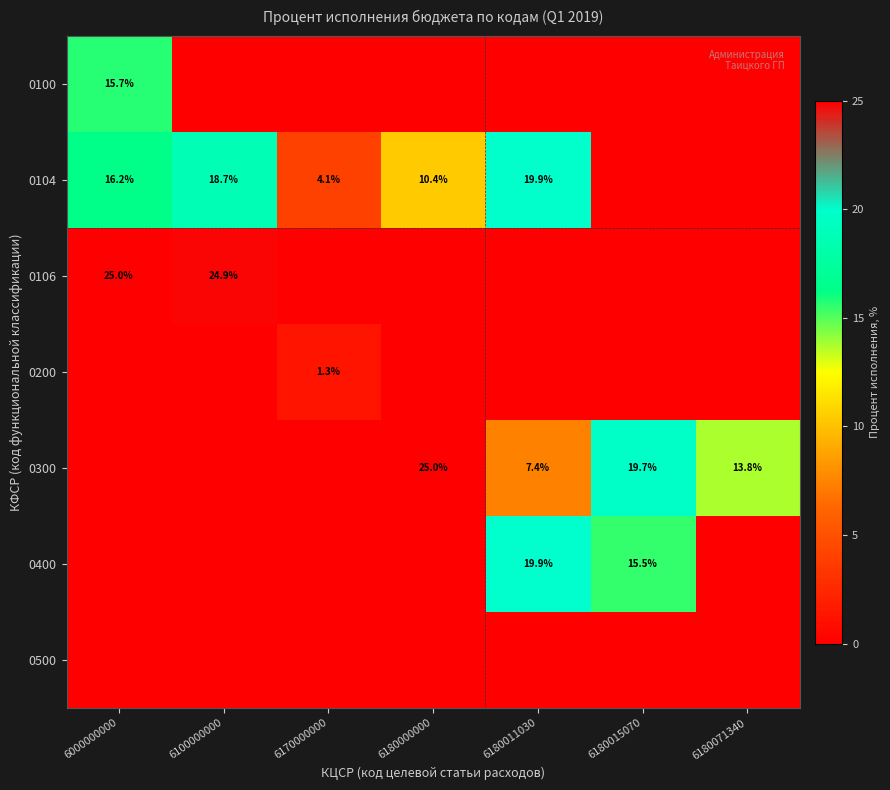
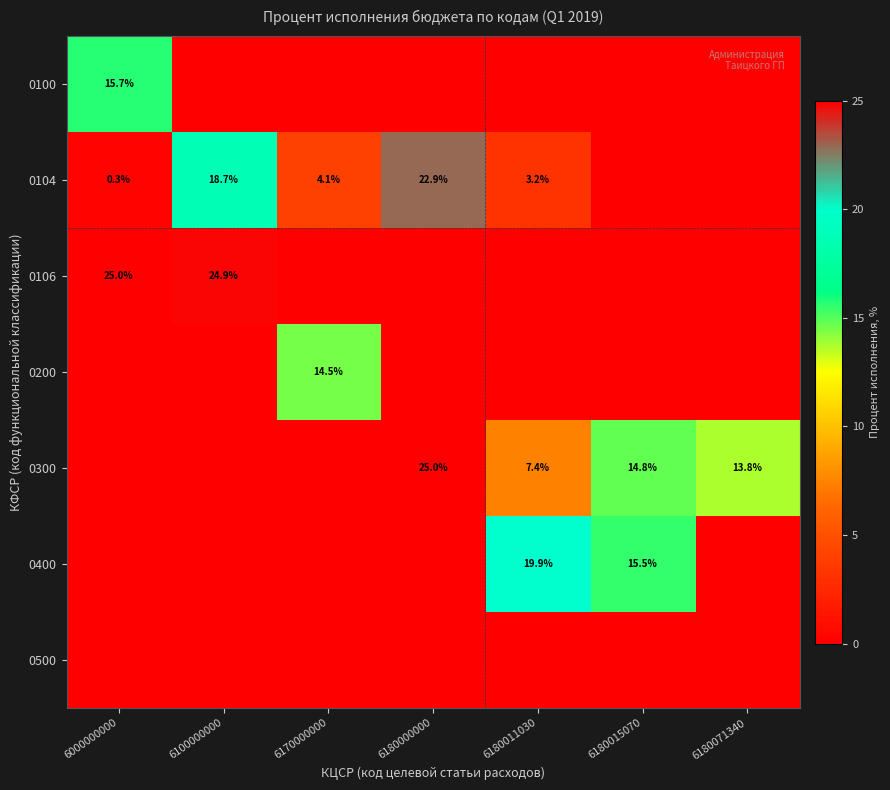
0104, 6000000000: 16.2% -> 0.3%
0104, 6180000000: 10.4% -> 22.9%
0104, 6180011030: 19.9% -> 3.2%
0200, 6170000000: 1.3% -> 14.5%
0300, 6180015070: 19.7% -> 14.8%
